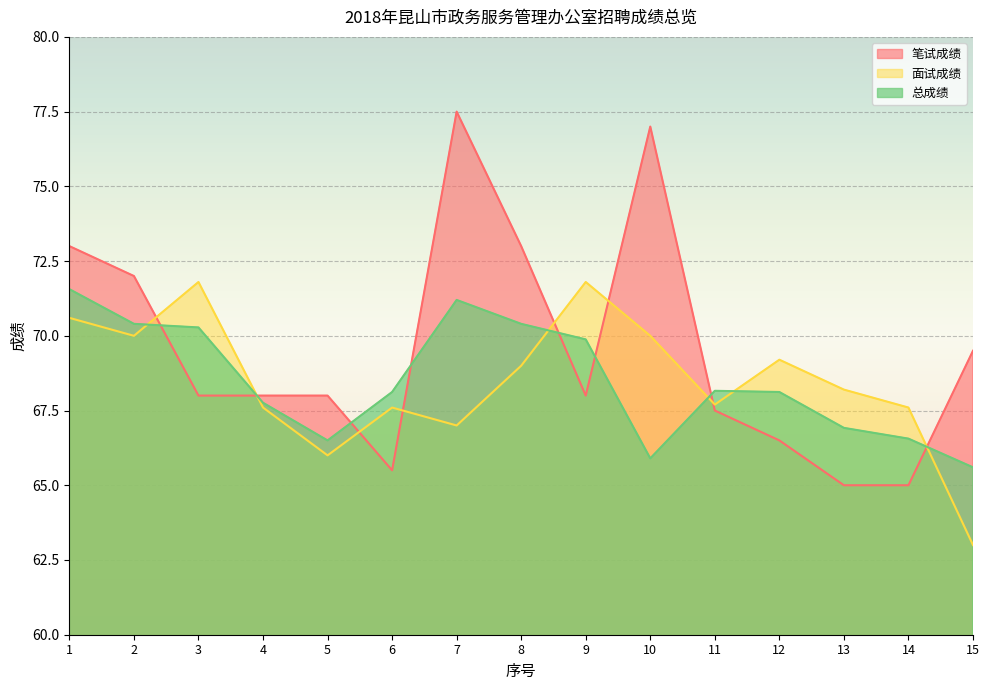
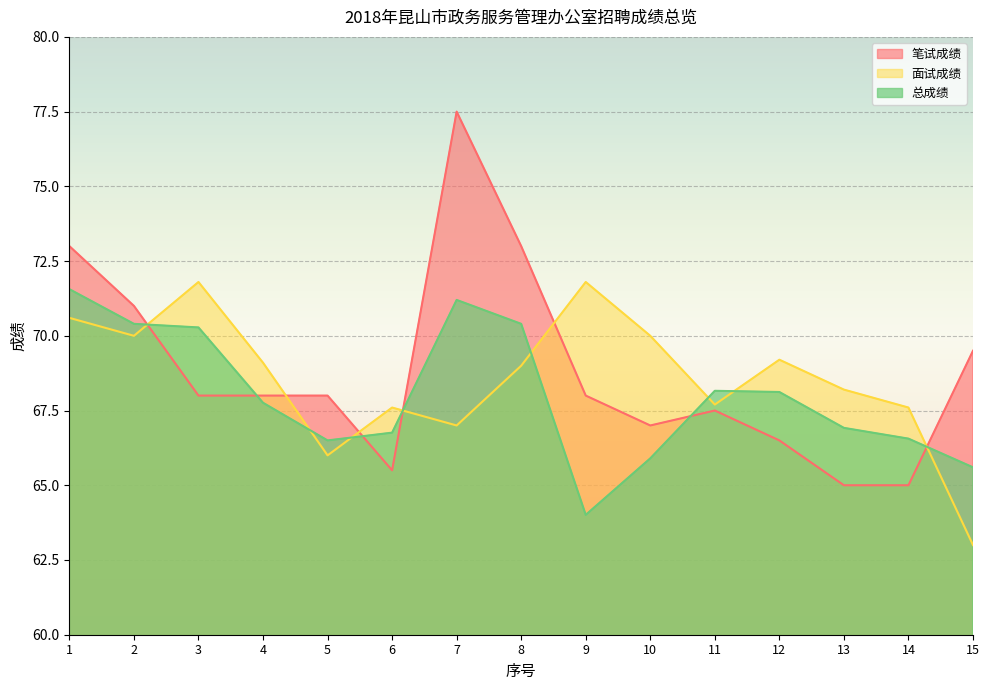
笔试成绩, 2: 72 -> 71
面试成绩, 4: 67.6 -> 69.1
总成绩, 6: 68.1 -> 66.8
总成绩, 9: 69.9 -> 64.0
笔试成绩, 10: 77 -> 67
